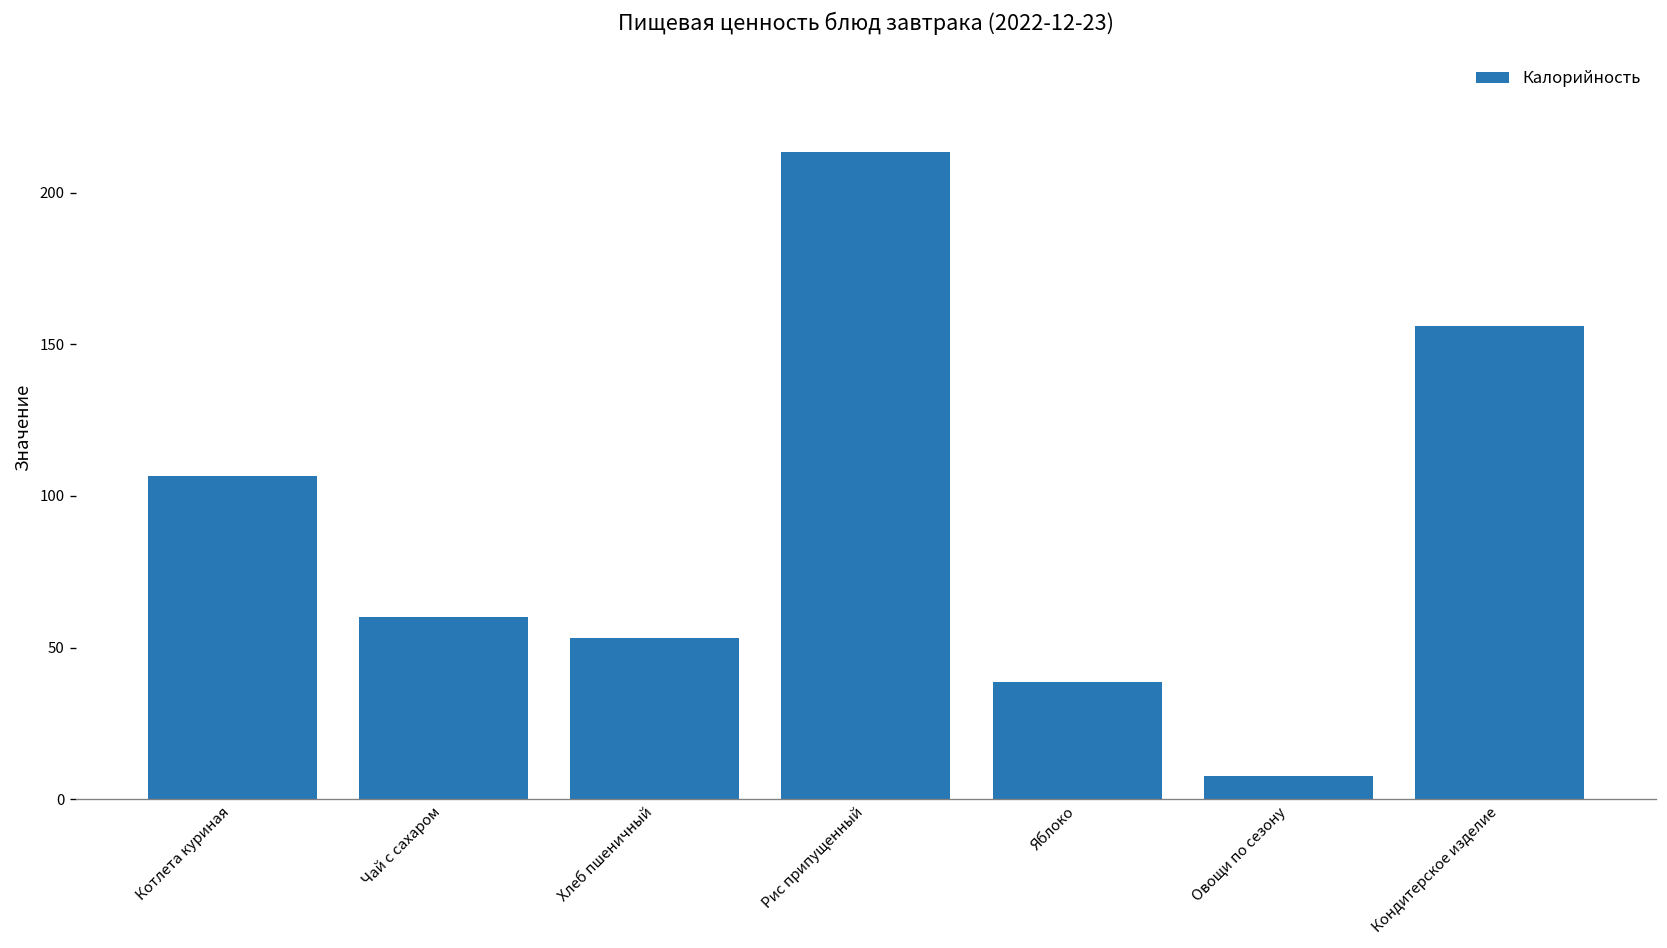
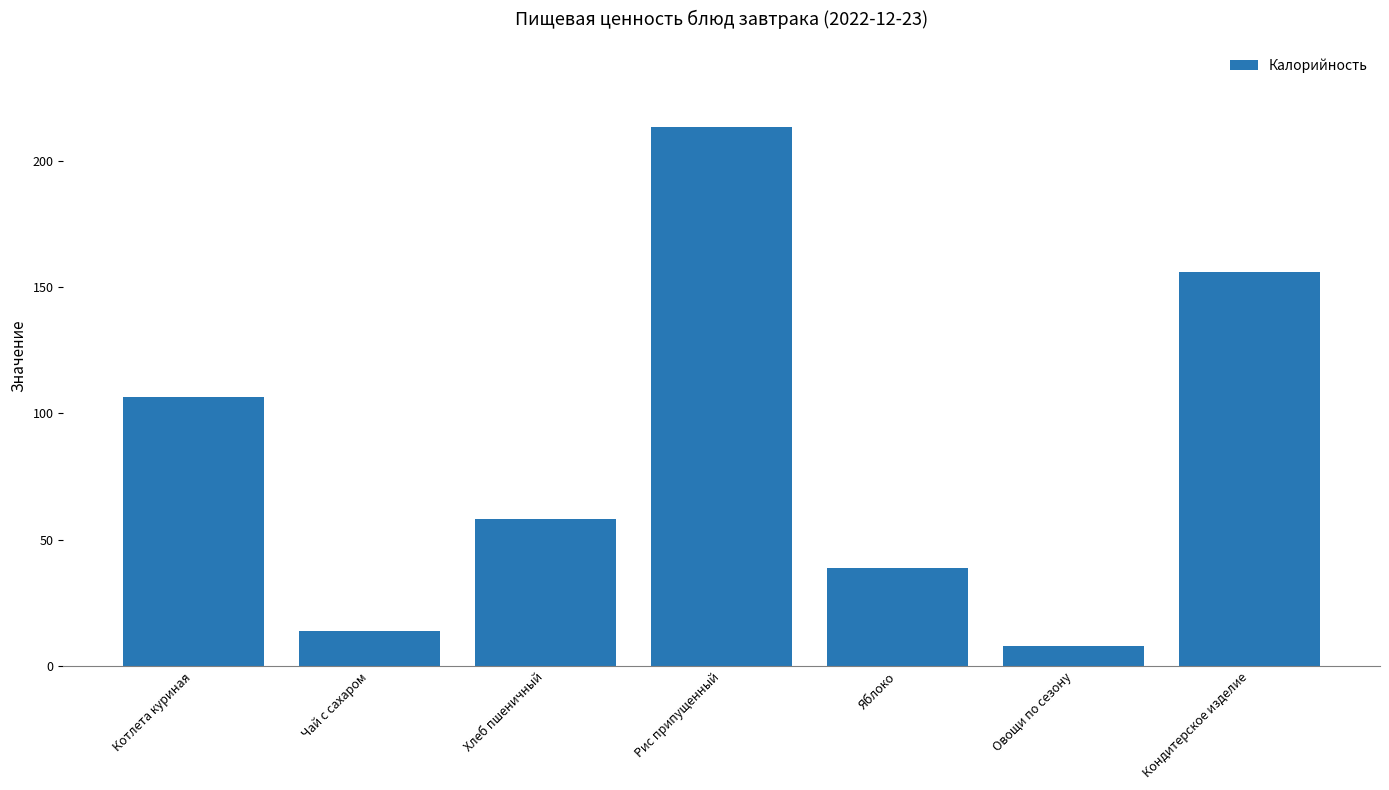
Чай с сахаром: 60 -> 14
Хлеб пшеничный: 53 -> 58
